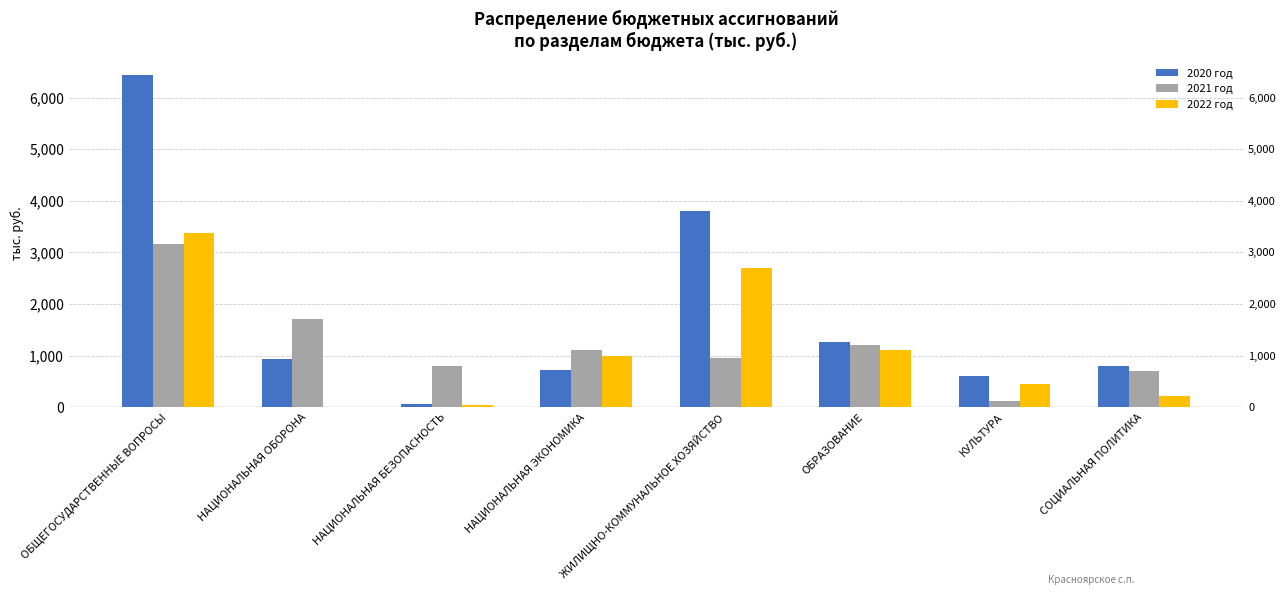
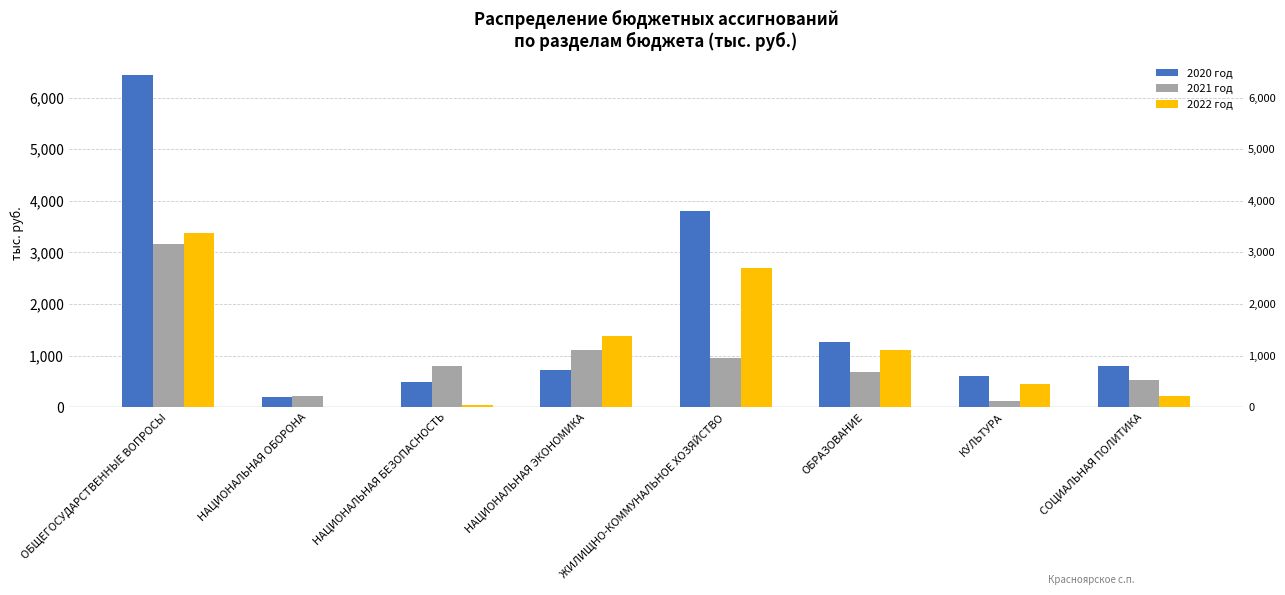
2020 год, НАЦИОНАЛЬНАЯ ОБОРОНА: 900 -> 200
2021 год, НАЦИОНАЛЬНАЯ ОБОРОНА: 1,700 -> 200
2020 год, НАЦИОНАЛЬНАЯ БЕЗОПАСНОСТЬ: 100 -> 500
2022 год, НАЦИОНАЛЬНАЯ ЭКОНОМИКА: 1,000 -> 1,400
2021 год, ОБРАЗОВАНИЕ: 1,200 -> 700
2021 год, СОЦИАЛЬНАЯ ПОЛИТИКА: 700 -> 500
